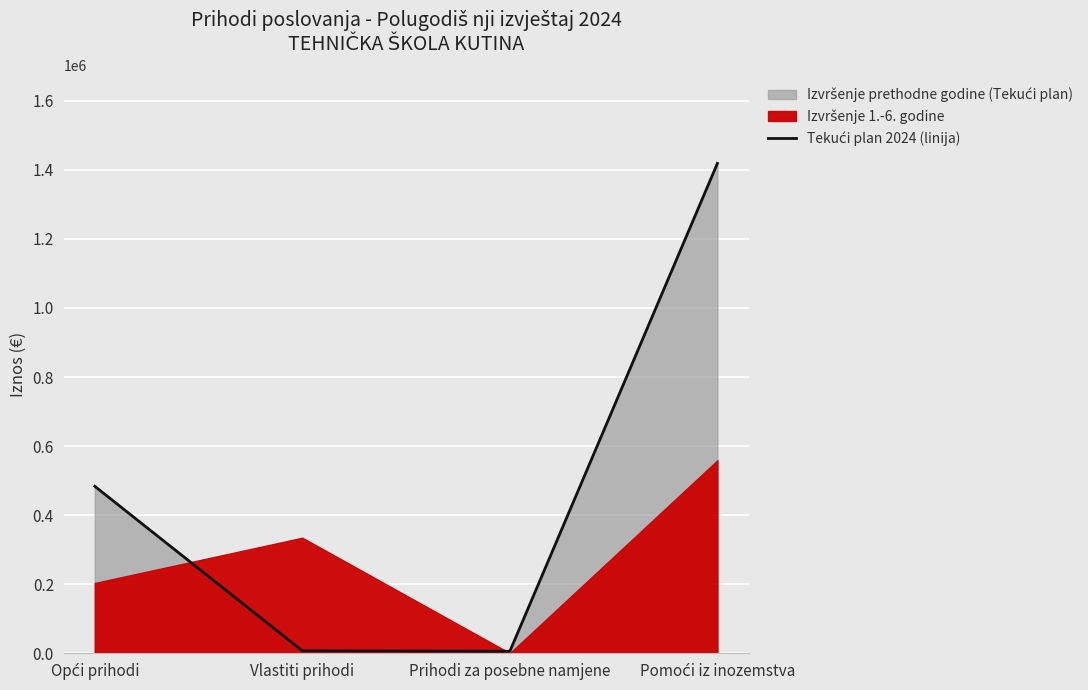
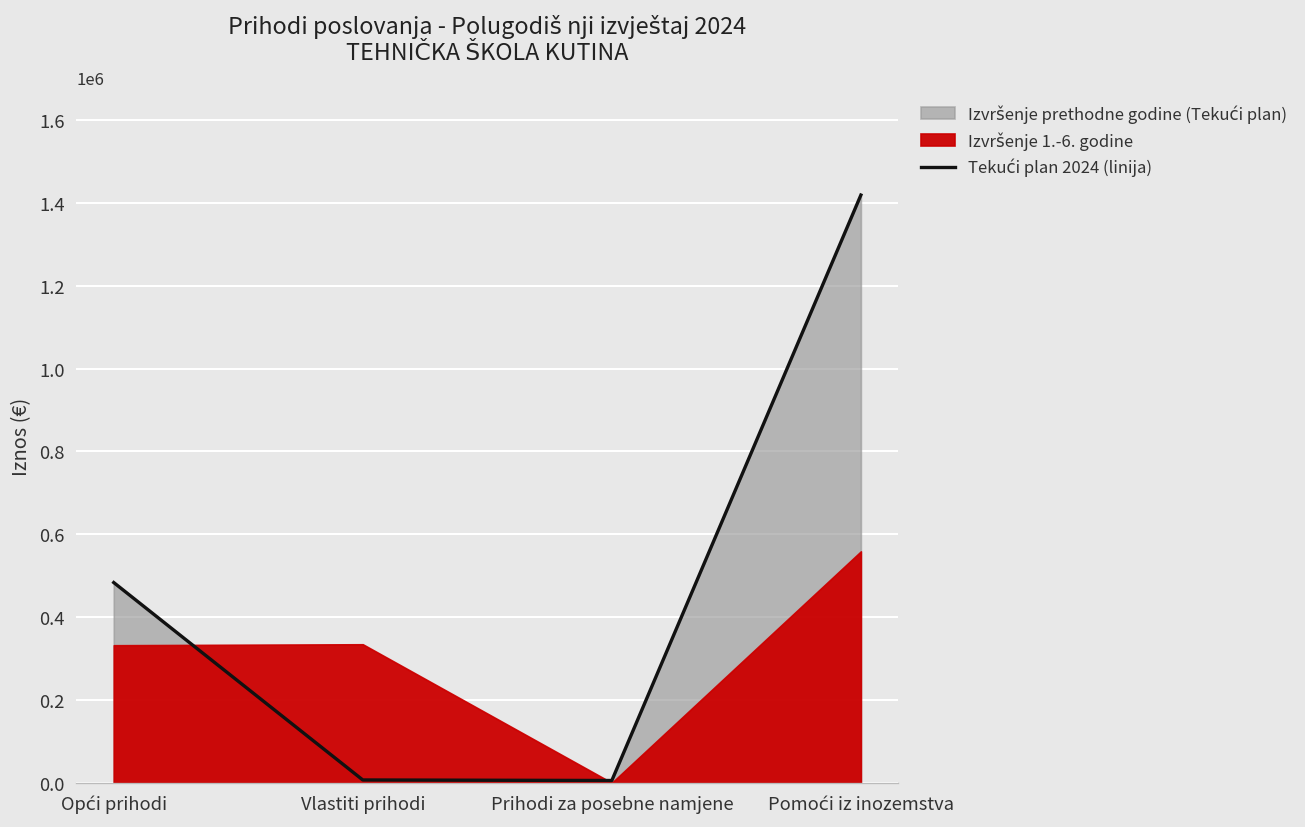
Izvršenje 1.-6. godine, Opći prihodi: 200000 -> 330000
